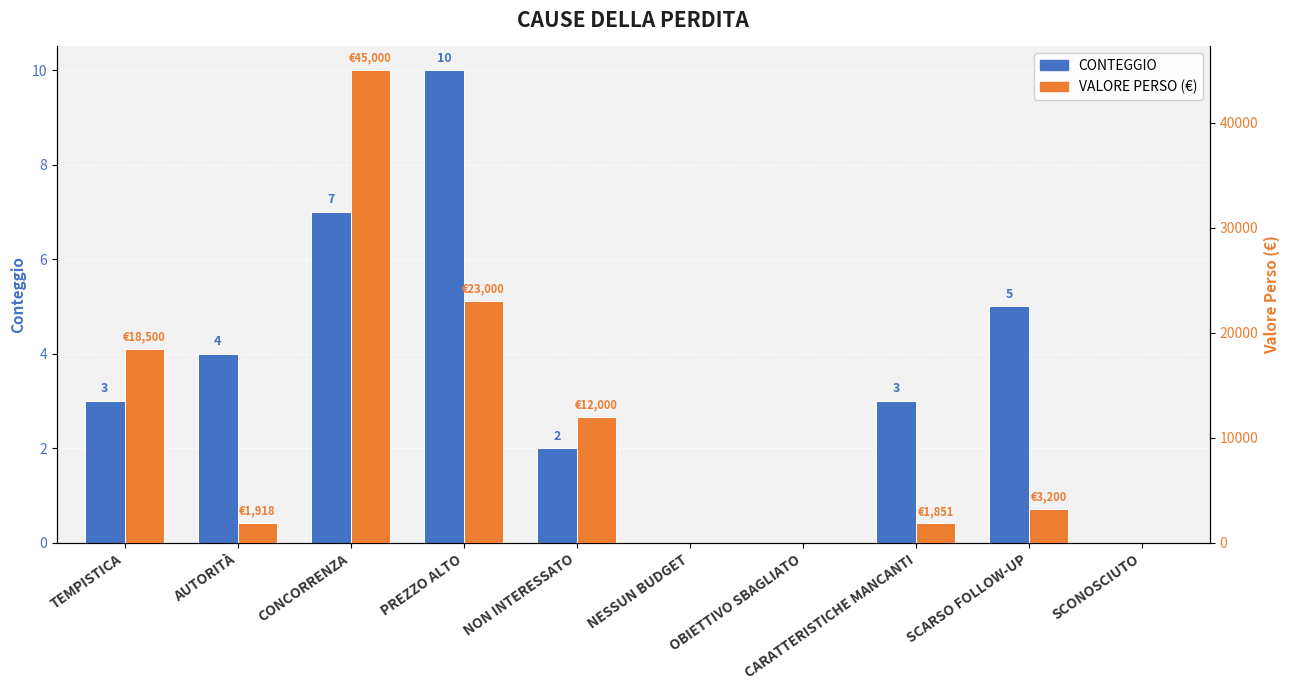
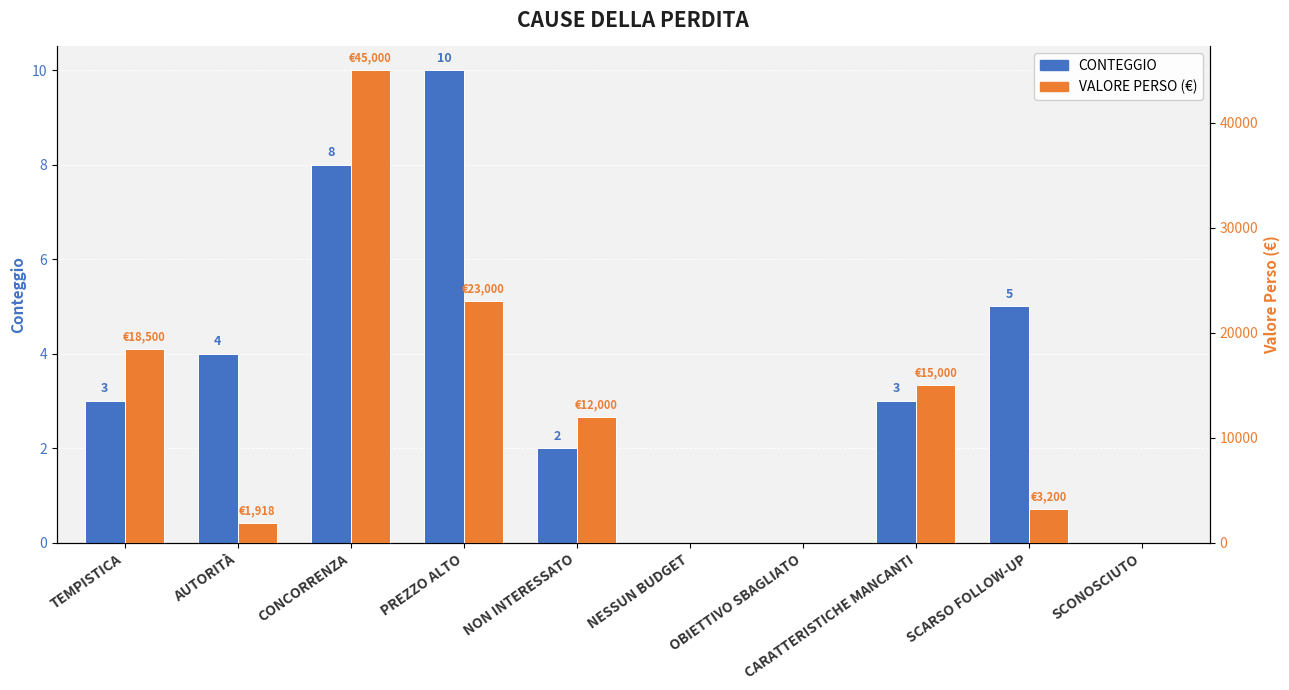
CONTEGGIO, CONCORRENZA: 7 -> 8
VALORE PERSO (€), CARATTERISTICHE MANCANTI: €1,851 -> €15,000
